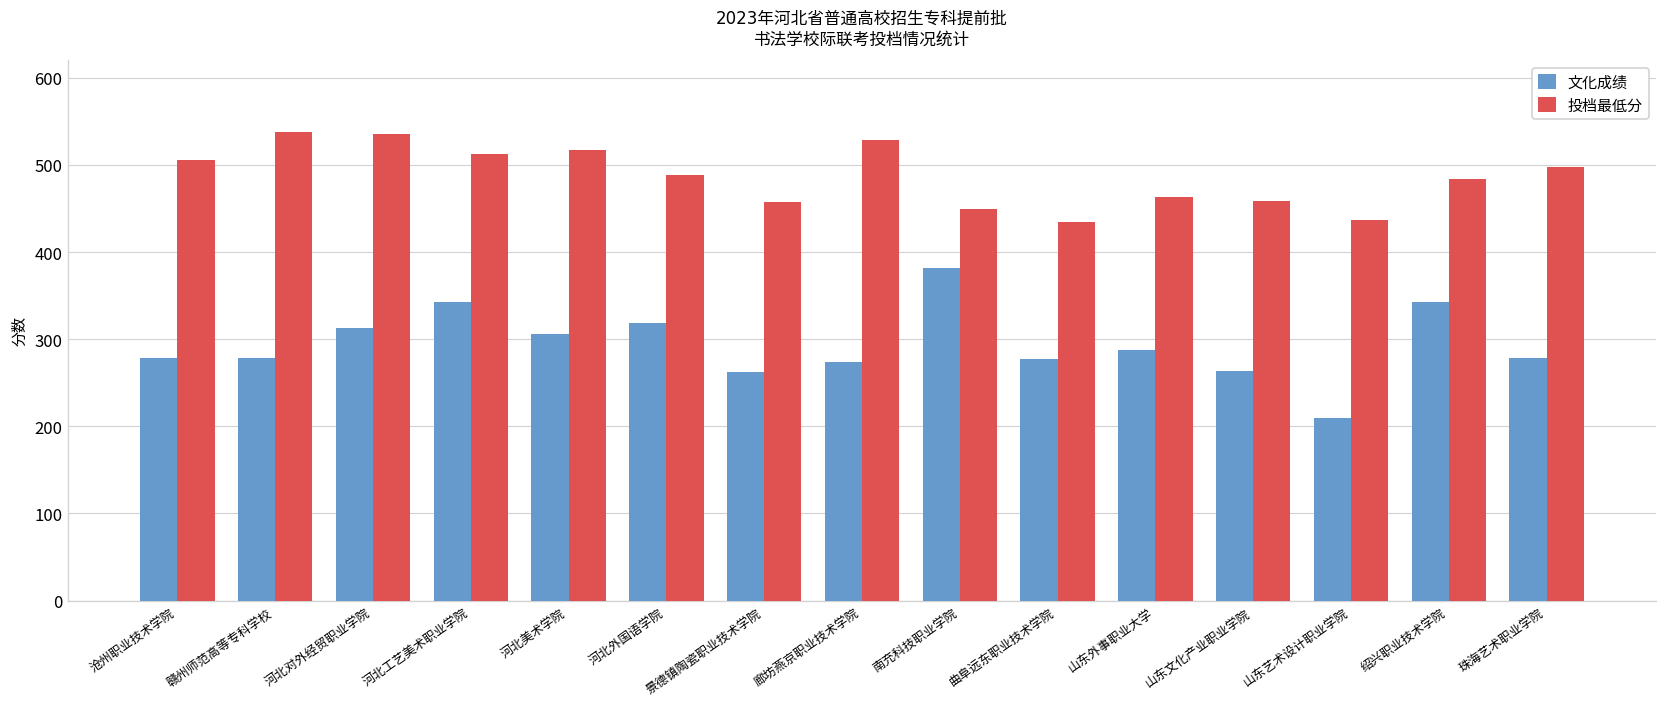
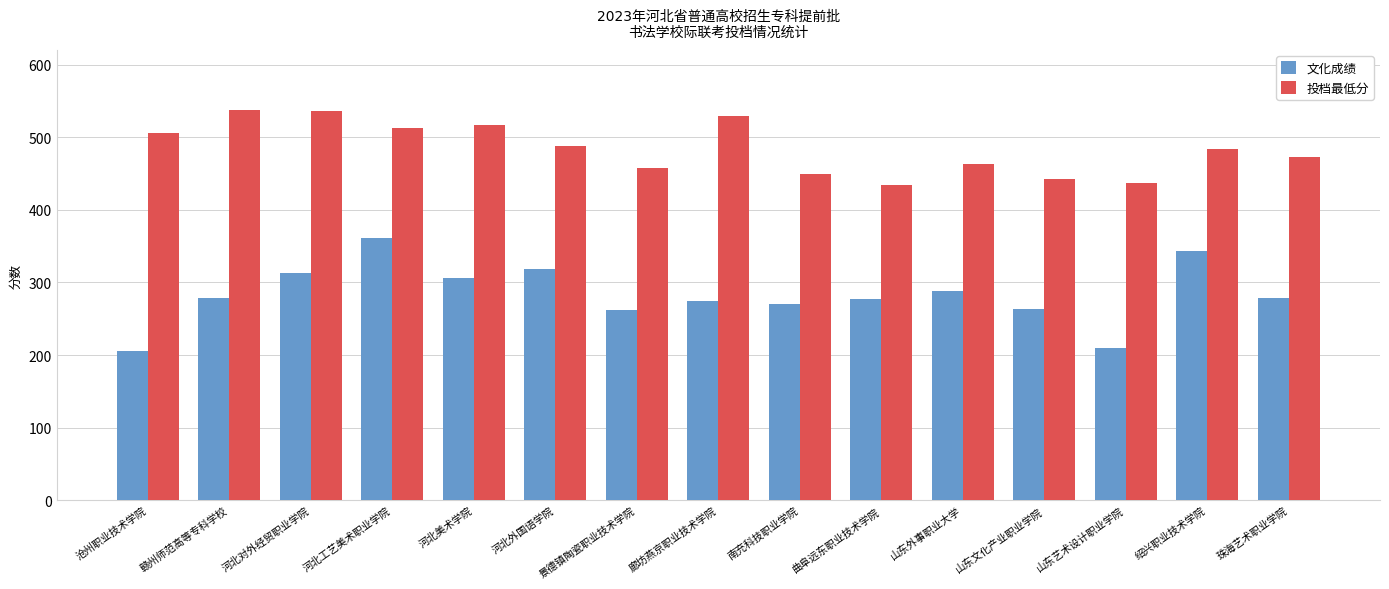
文化成绩, 沧州职业技术学院: 280 -> 210
文化成绩, 河北工艺美术职业学院: 340 -> 360
文化成绩, 南充科技职业学院: 380 -> 270
投档最低分, 山东文化产业职业学院: 460 -> 440
投档最低分, 珠海艺术职业学院: 500 -> 470
